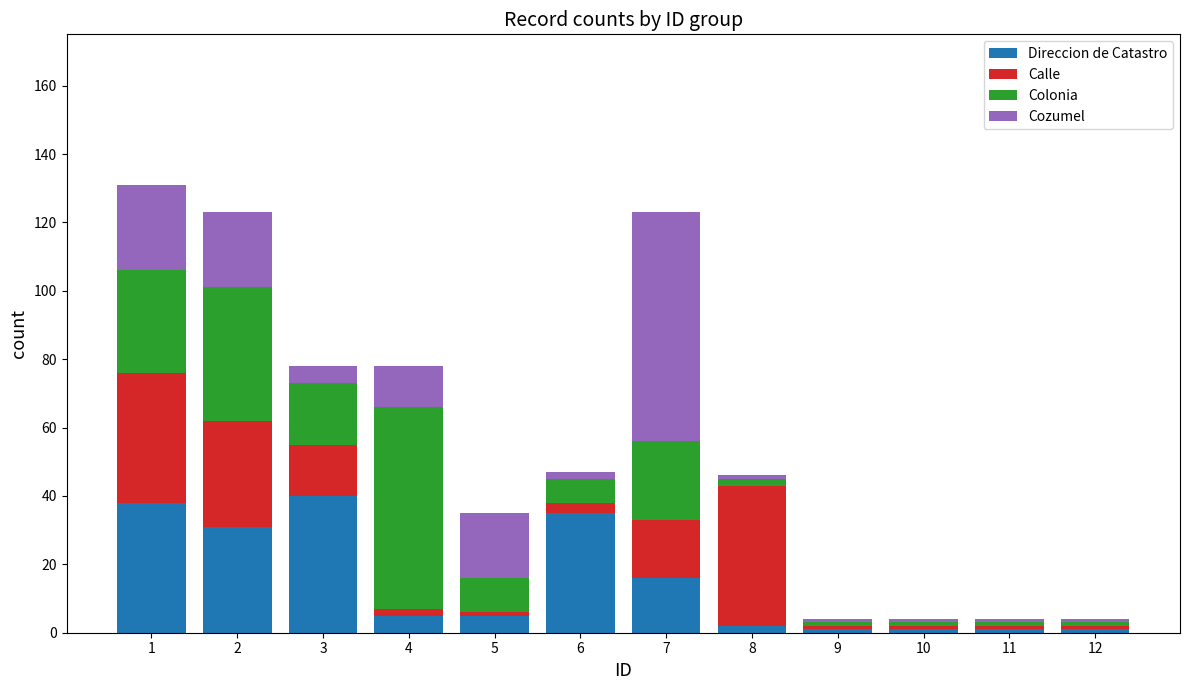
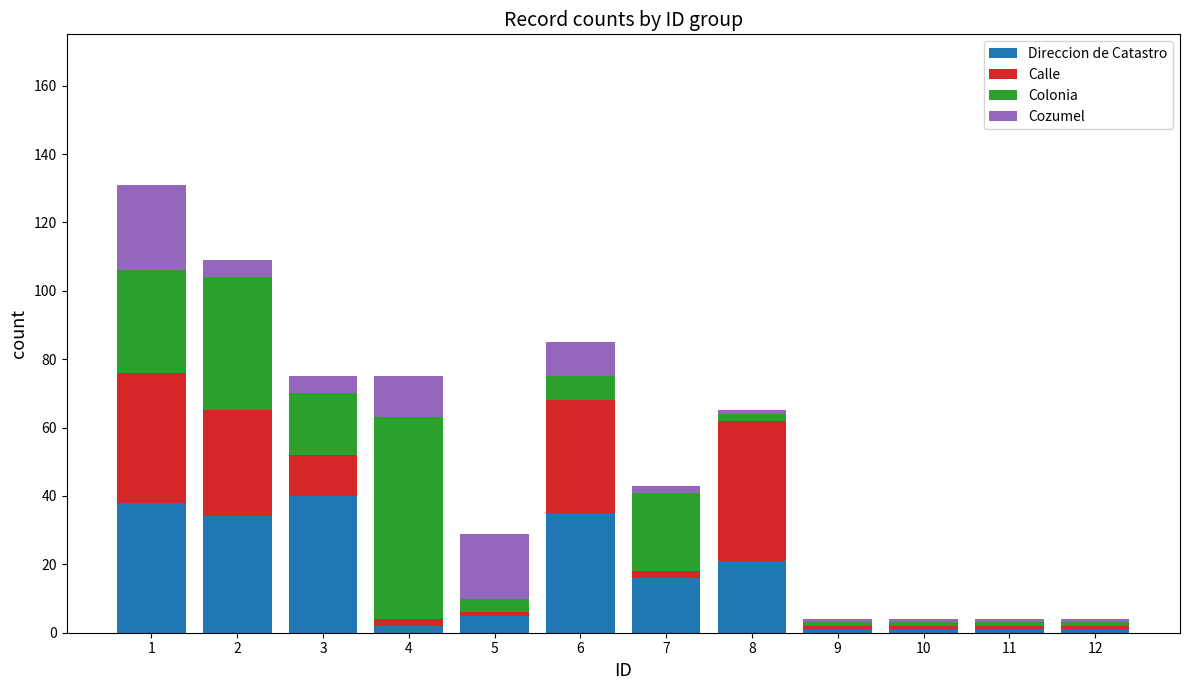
Direccion de Catastro, 2: 31 -> 34
Cozumel, 2: 22 -> 5
Calle, 3: 15 -> 12
Direccion de Catastro, 4: 5 -> 2
Colonia, 5: 10 -> 4
Calle, 6: 3 -> 33
Cozumel, 6: 2 -> 10
Calle, 7: 17 -> 2
Cozumel, 7: 67 -> 2
Direccion de Catastro, 8: 2 -> 21
